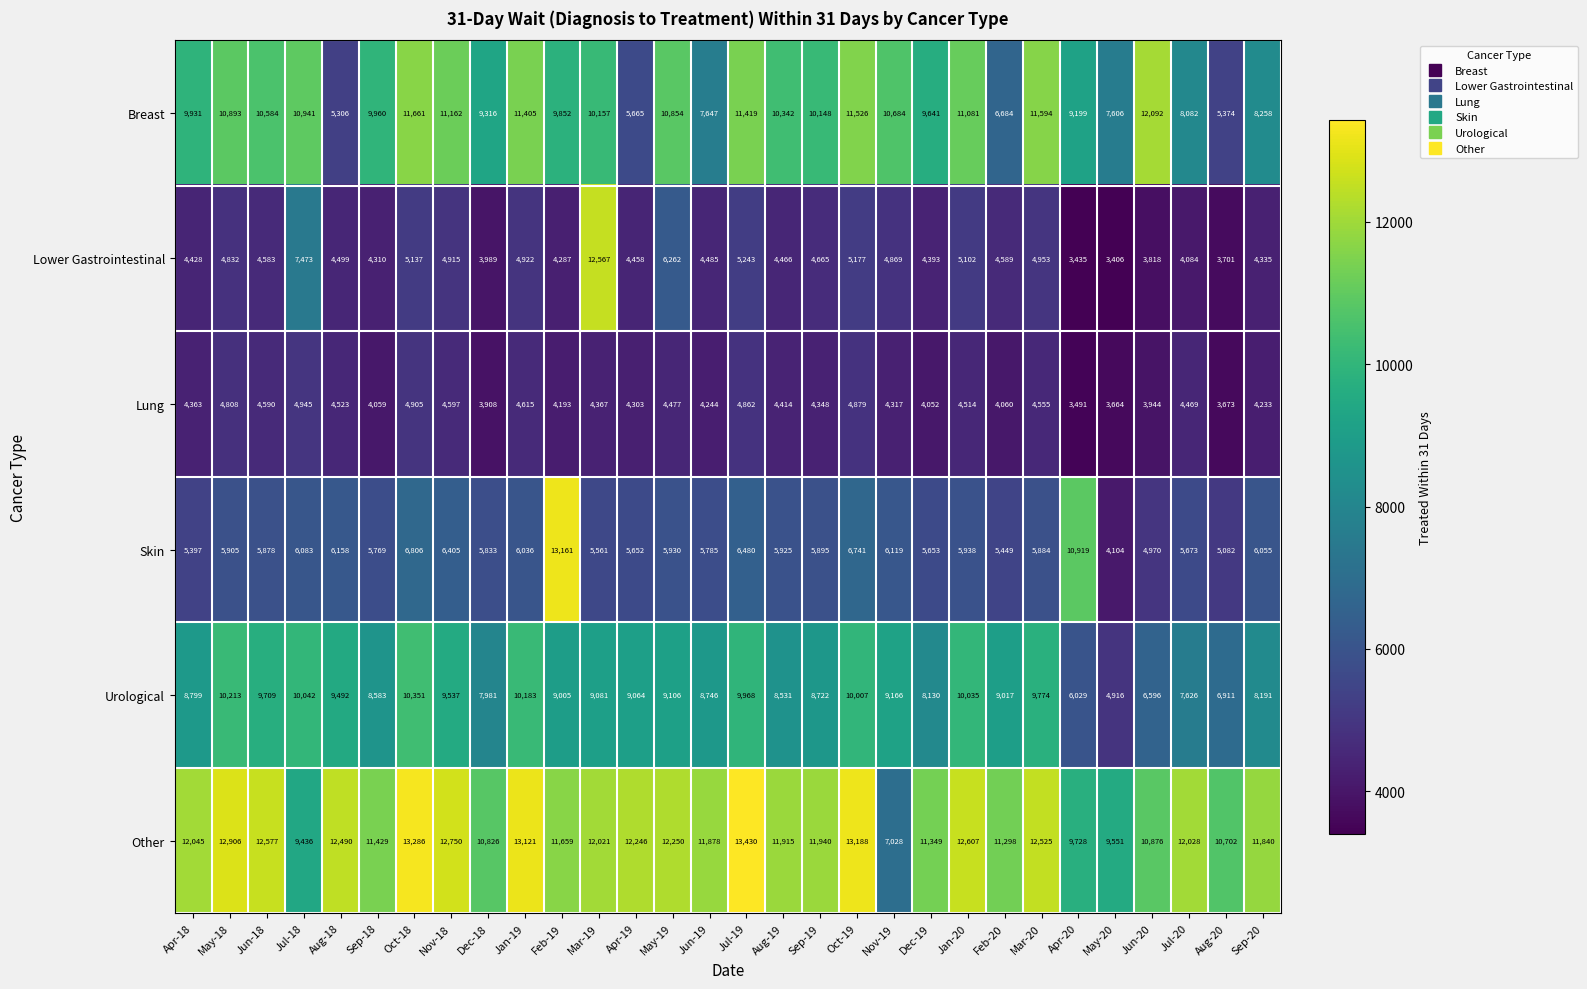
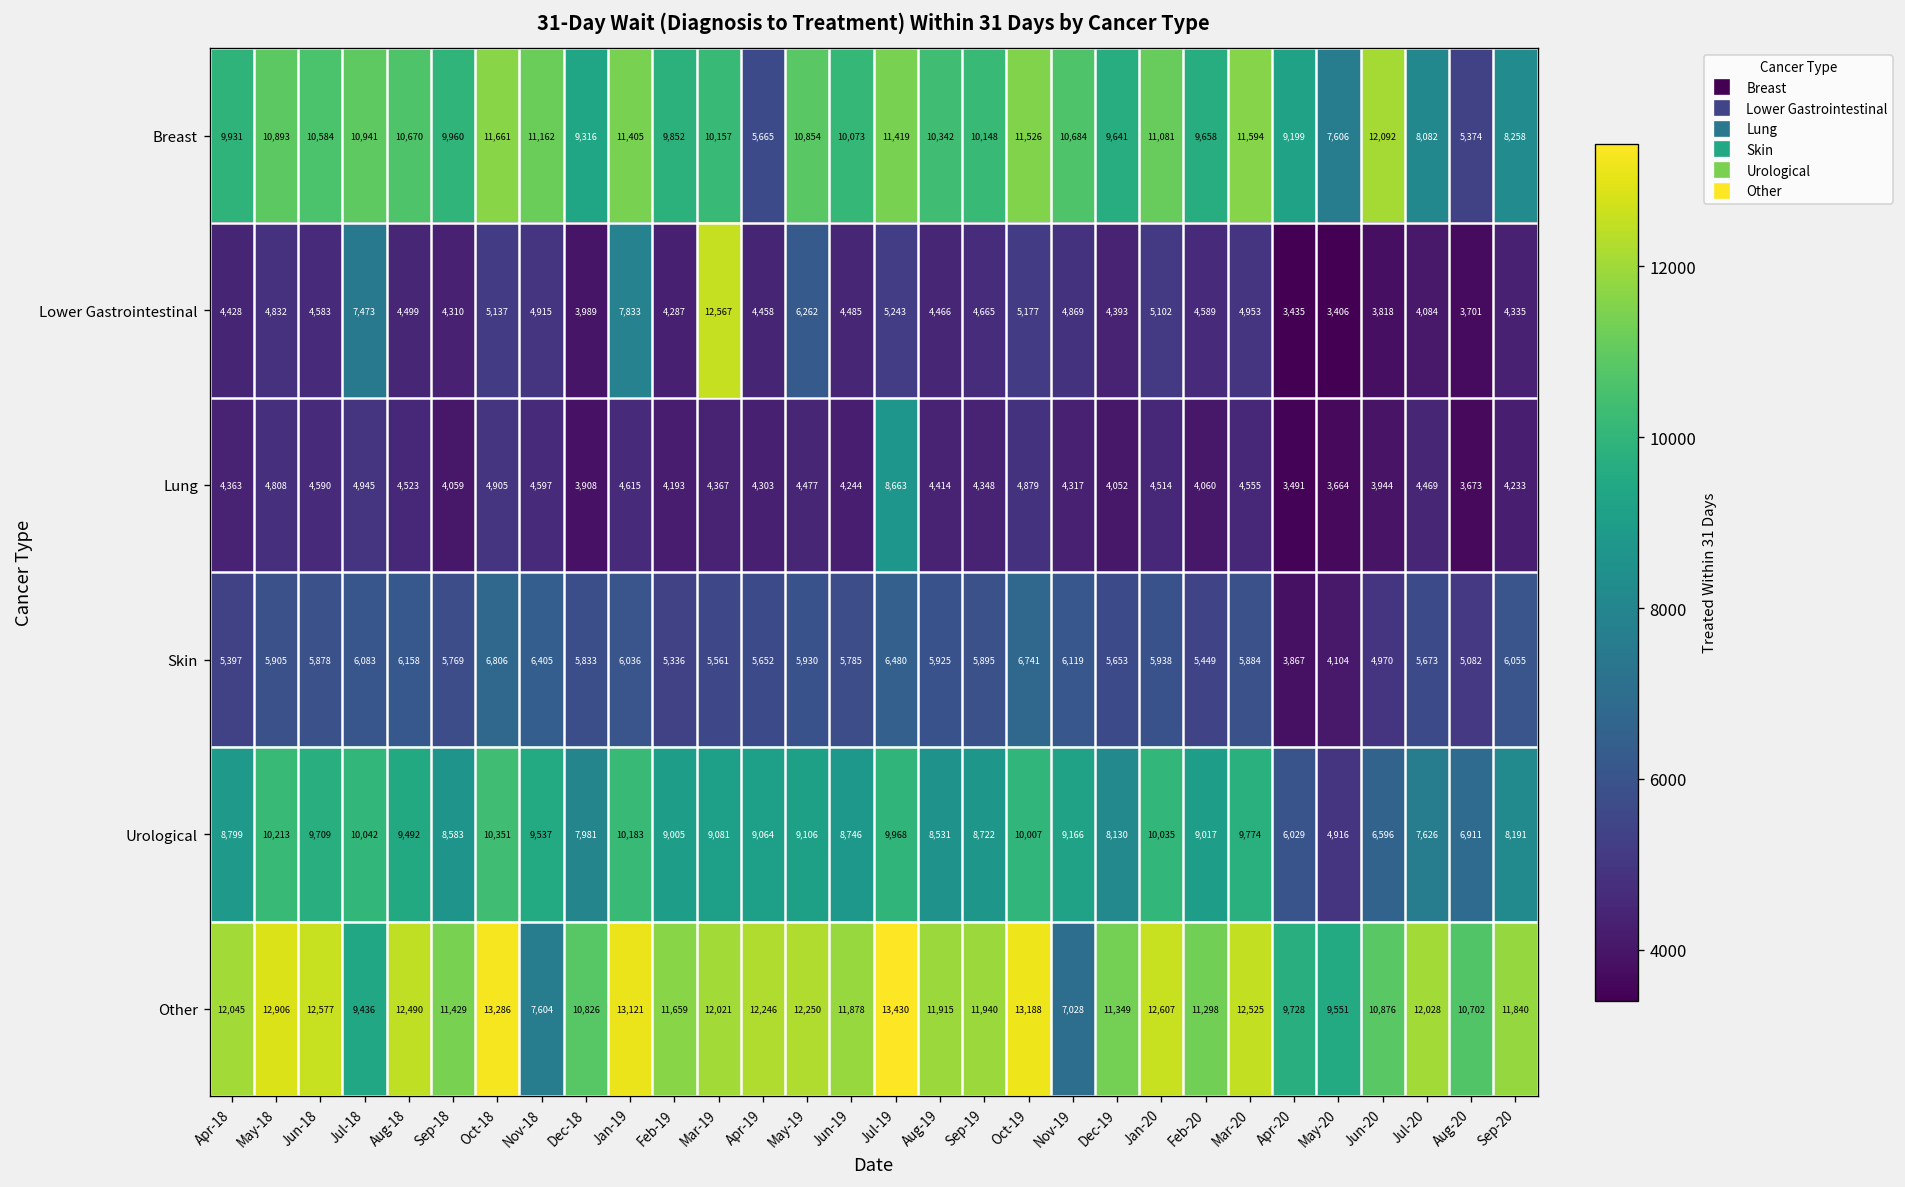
Breast, Aug-18: 5,306 -> 10,670
Breast, Jun-19: 7,647 -> 10,073
Breast, Feb-20: 6,684 -> 9,658
Lower Gastrointestinal, Jan-19: 4,922 -> 7,833
Lung, Jul-19: 4,862 -> 8,663
Skin, Feb-19: 13,161 -> 5,336
Skin, Apr-20: 10,919 -> 3,867
Other, Nov-18: 12,750 -> 7,604
